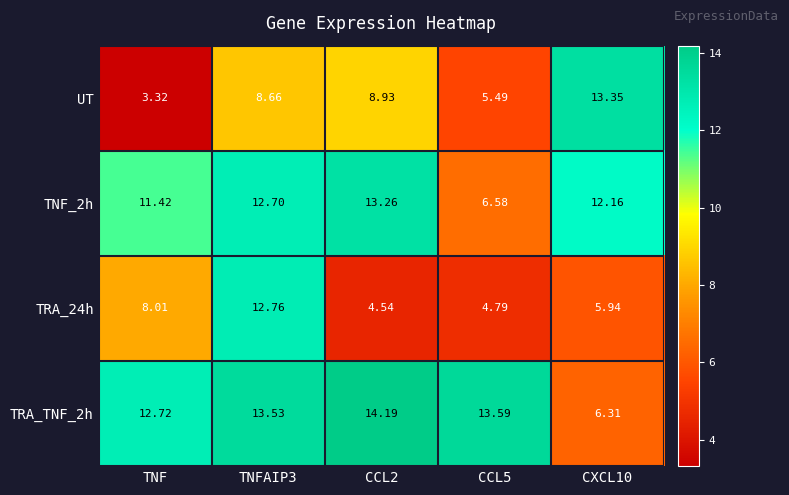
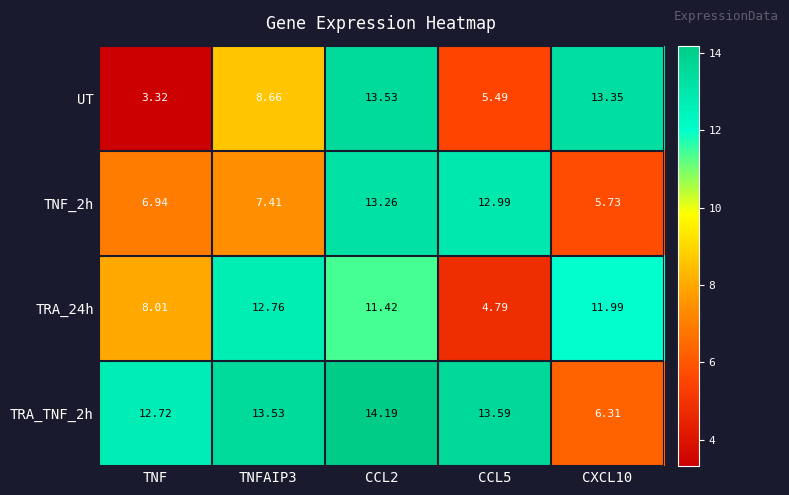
UT, CCL2: 8.93 -> 13.53
TNF_2h, TNF: 11.42 -> 6.94
TNF_2h, TNFAIP3: 12.70 -> 7.41
TNF_2h, CCL5: 6.58 -> 12.99
TNF_2h, CXCL10: 12.16 -> 5.73
TRA_24h, CCL2: 4.54 -> 11.42
TRA_24h, CXCL10: 5.94 -> 11.99
